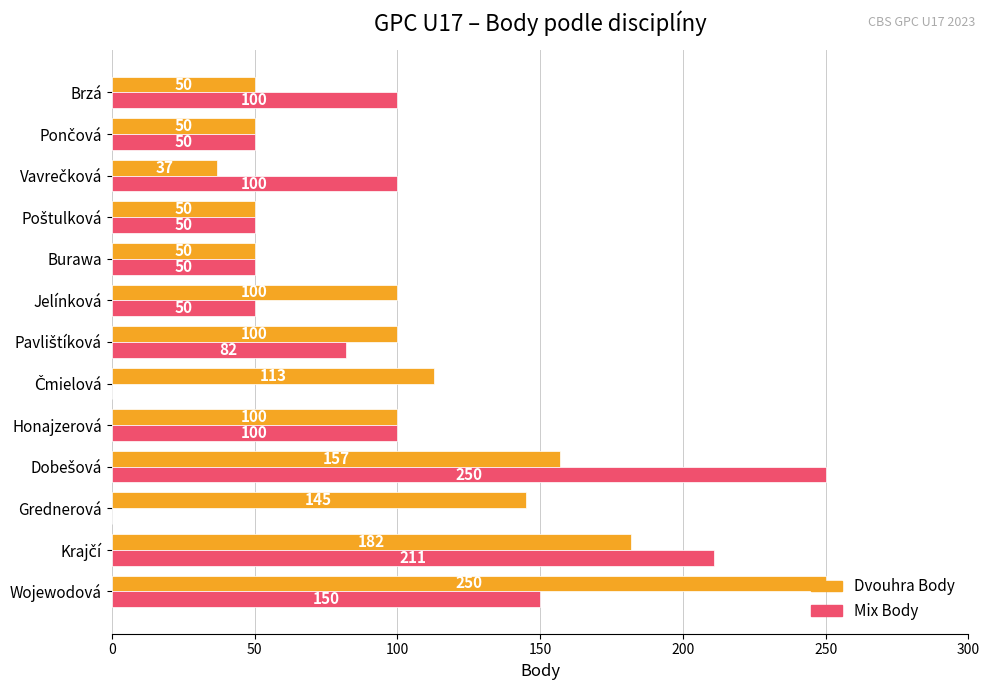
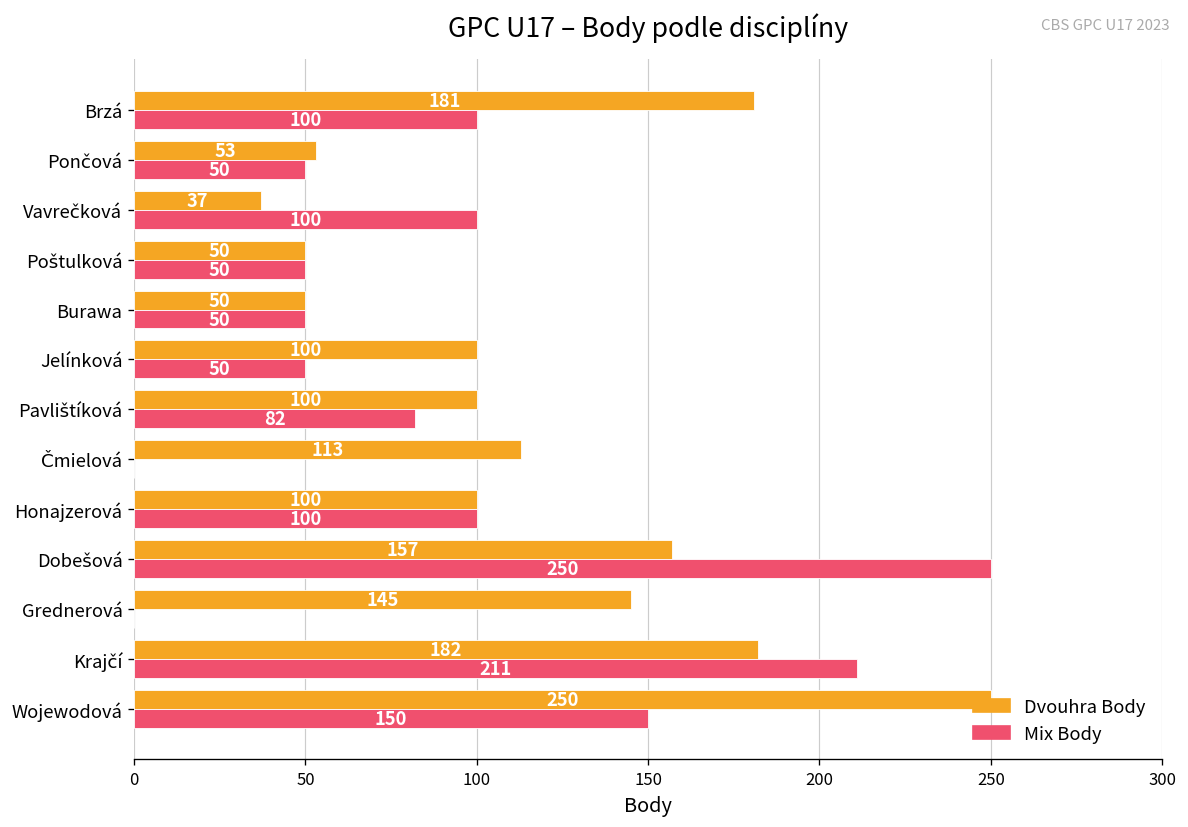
Dvouhra Body, Brzá: 50 -> 181
Dvouhra Body, Pončová: 50 -> 53
